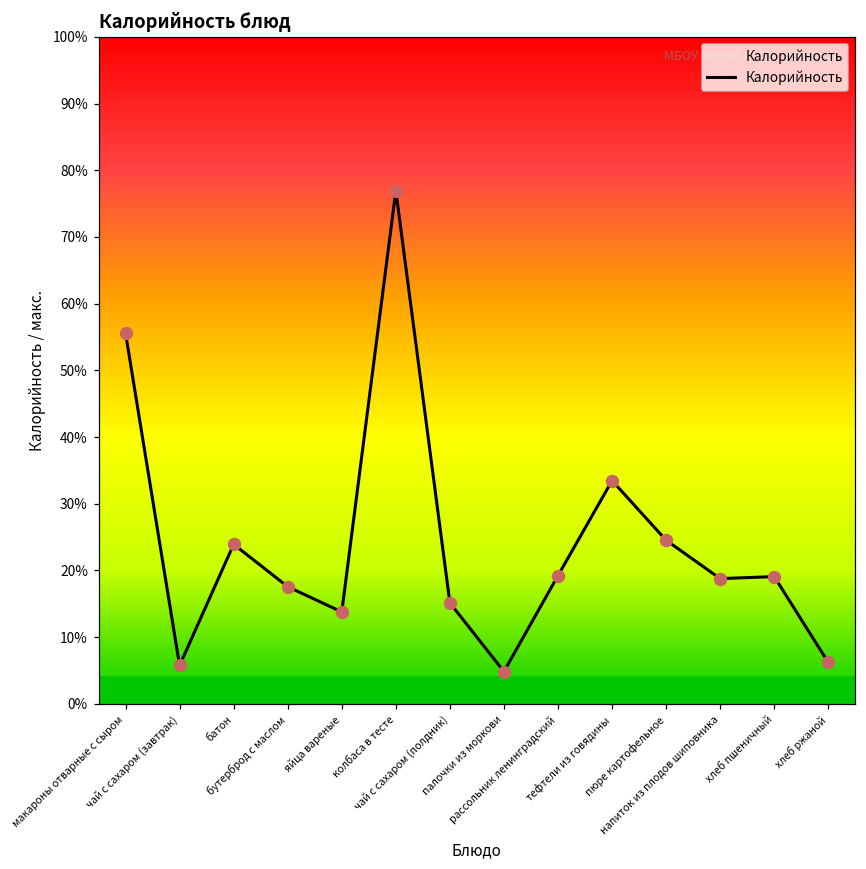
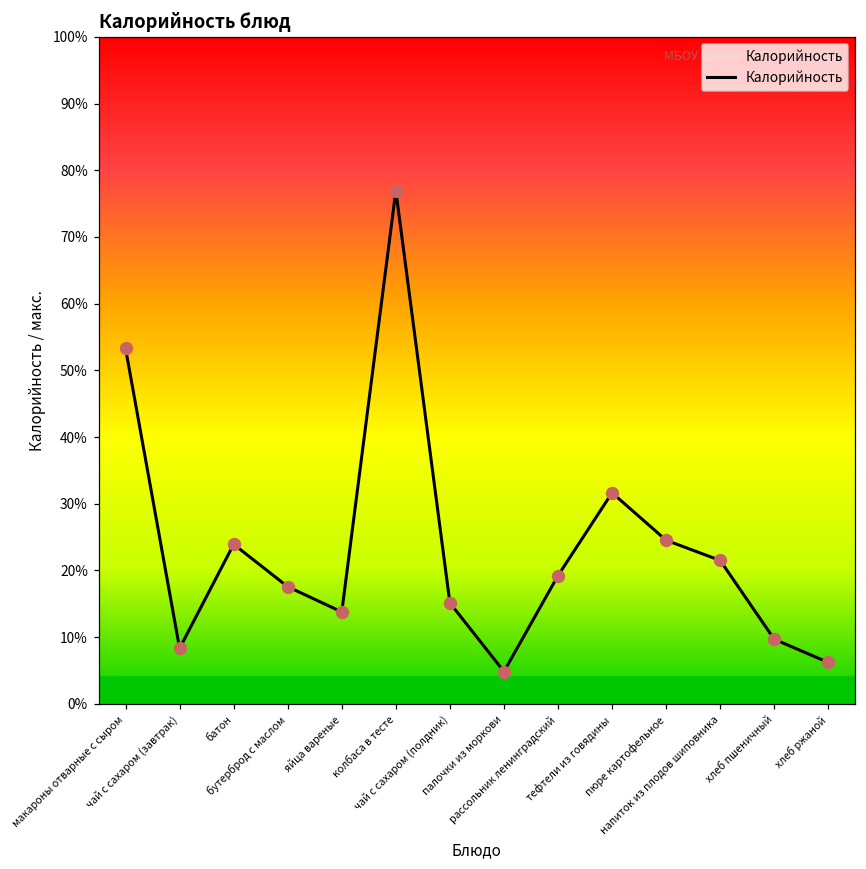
макароны отварные с сыром: 56% -> 53%
чай с сахаром (завтрак): 6% -> 8%
тефтели из говядины: 33% -> 32%
напиток из плодов шиповника: 19% -> 22%
хлеб пшеничный: 19% -> 10%
